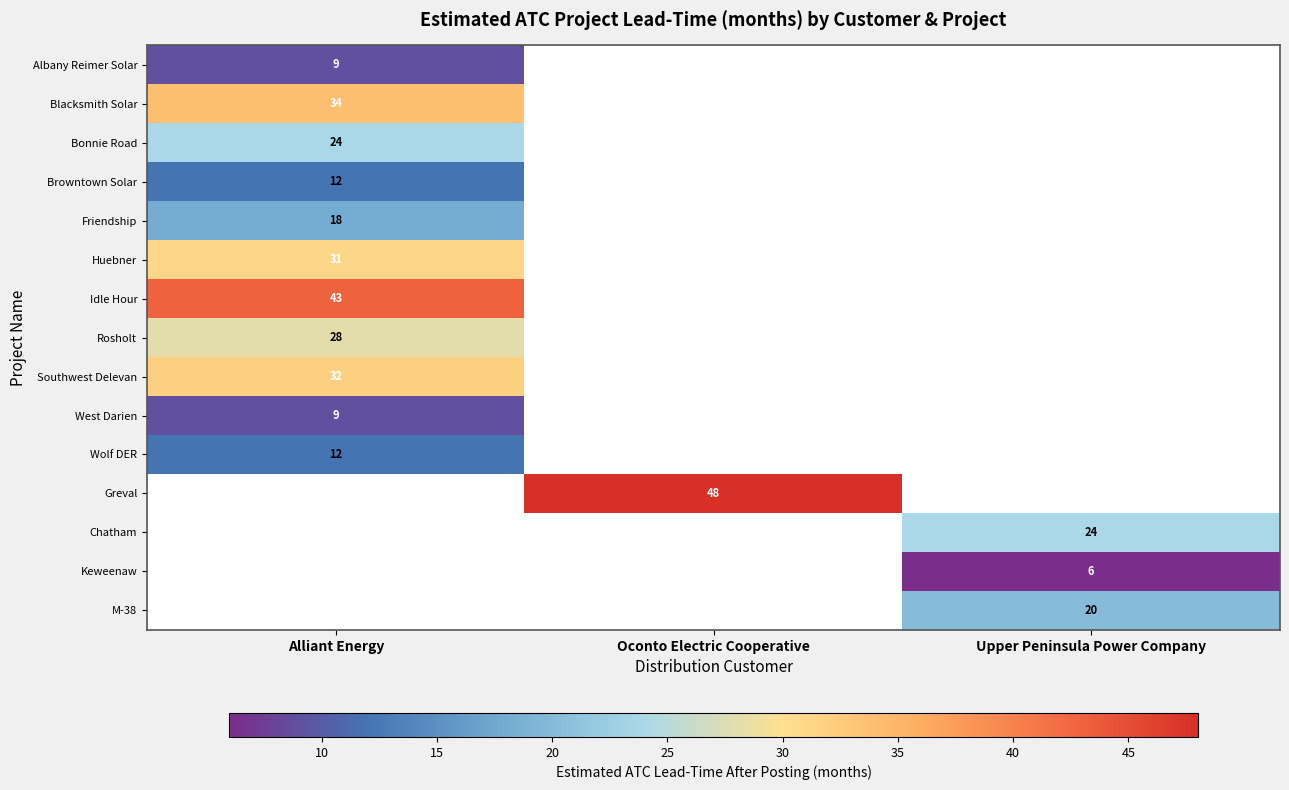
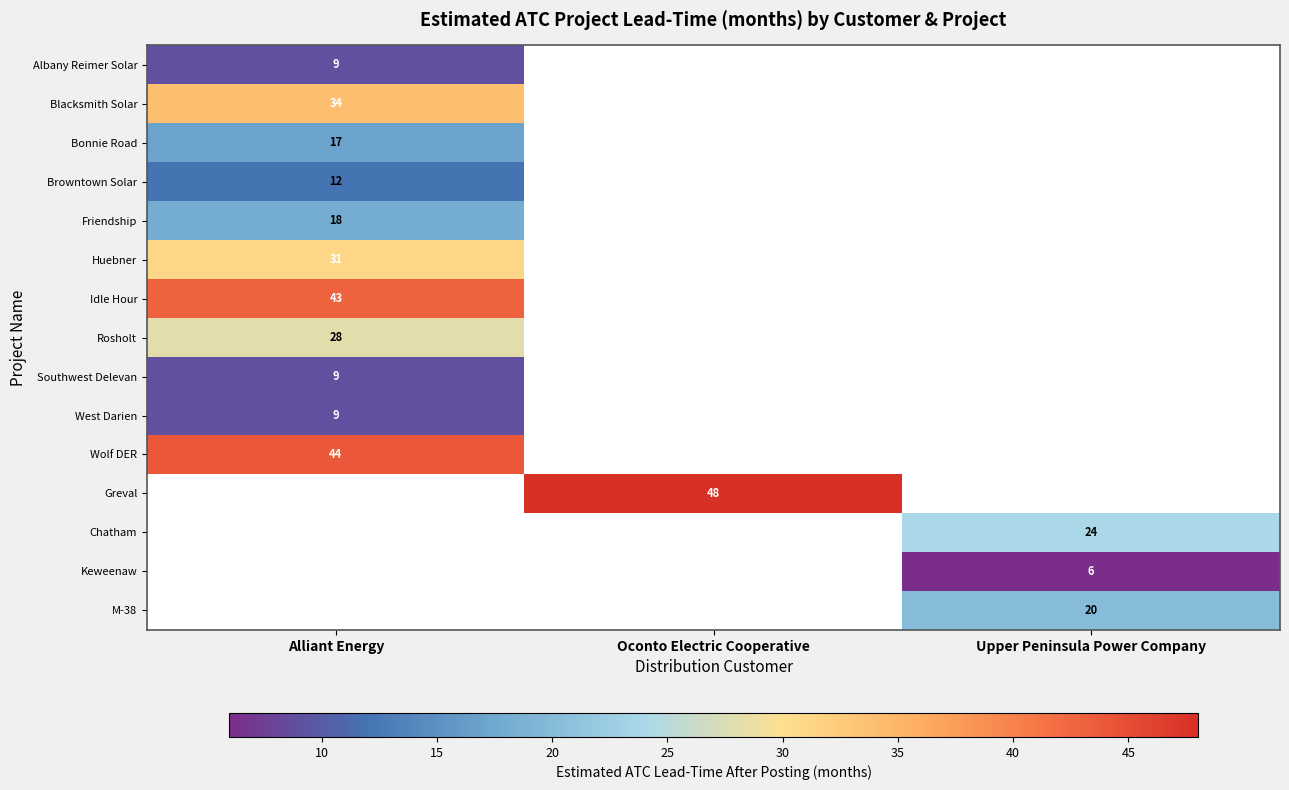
Bonnie Road, Alliant Energy: 24 -> 17
Southwest Delevan, Alliant Energy: 32 -> 9
Wolf DER, Alliant Energy: 12 -> 44
